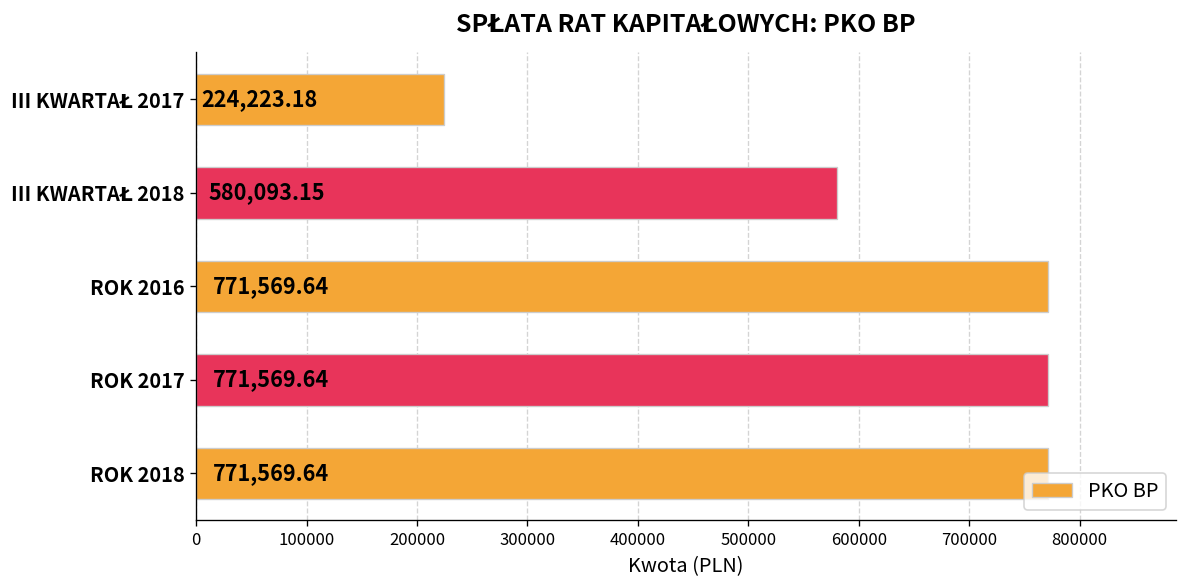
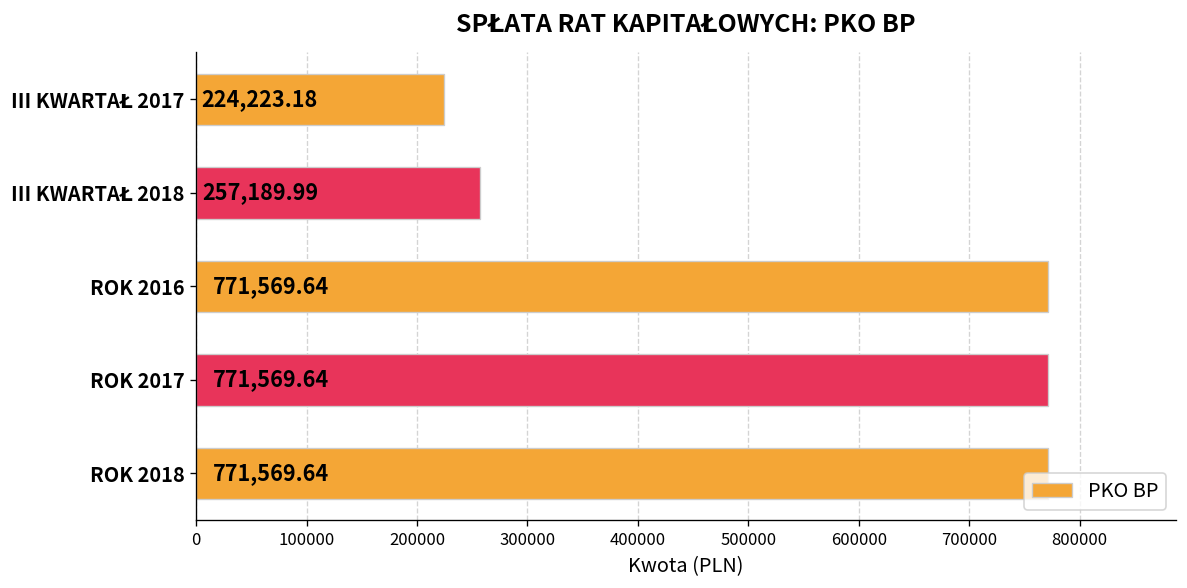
III KWARTAŁ 2018: 580,093.15 -> 257,189.99
